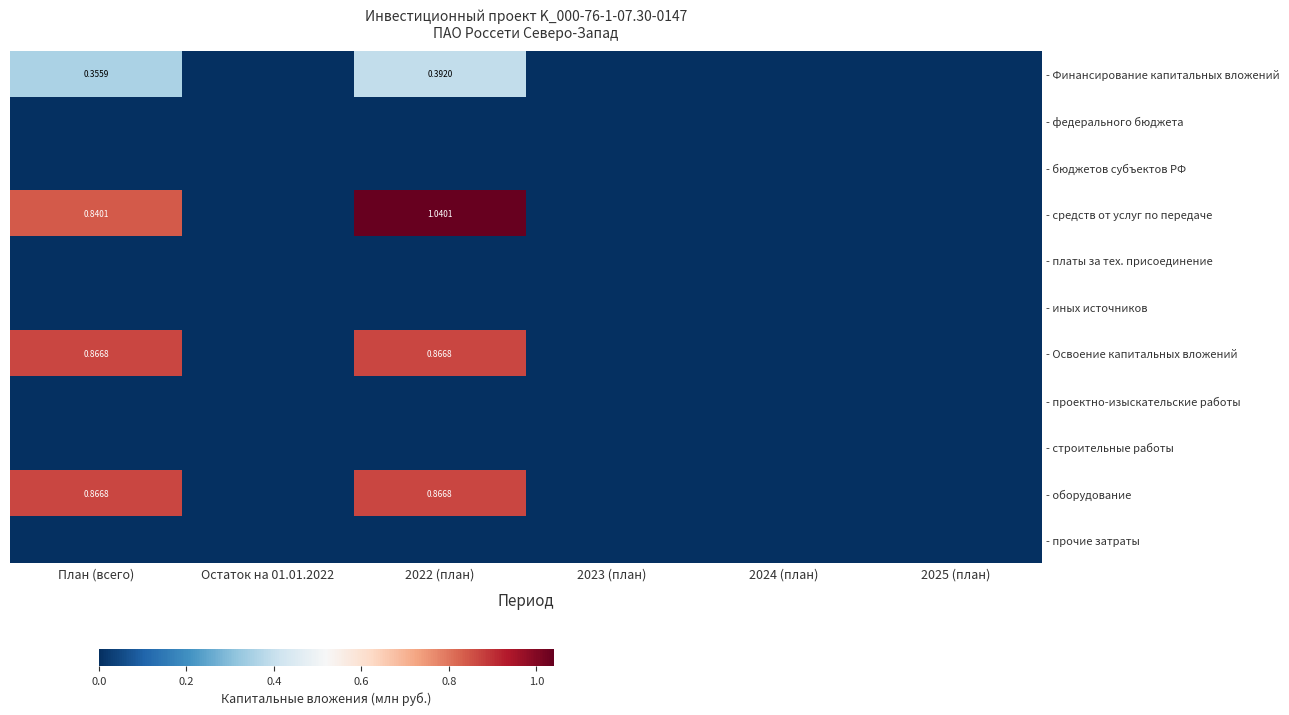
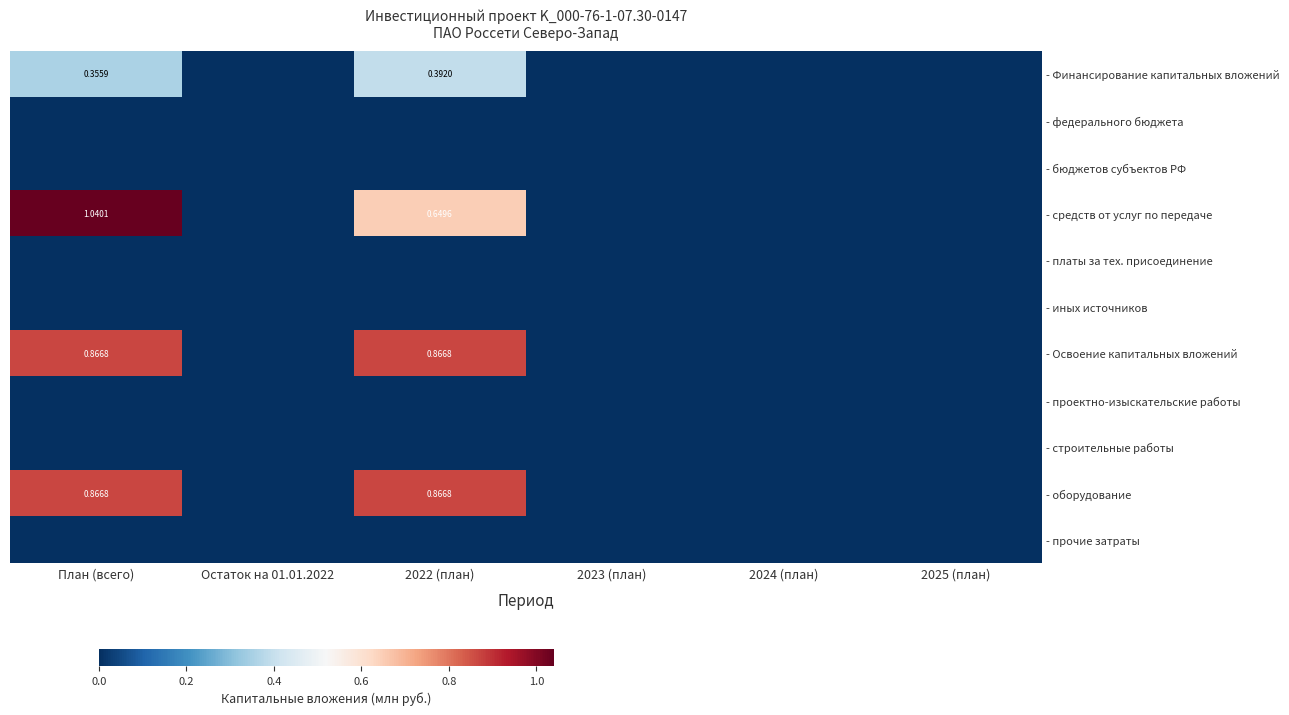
- средств от услуг по передаче, План (всего): 0.8401 -> 1.0401
- средств от услуг по передаче, 2022 (план): 1.0401 -> 0.6496
